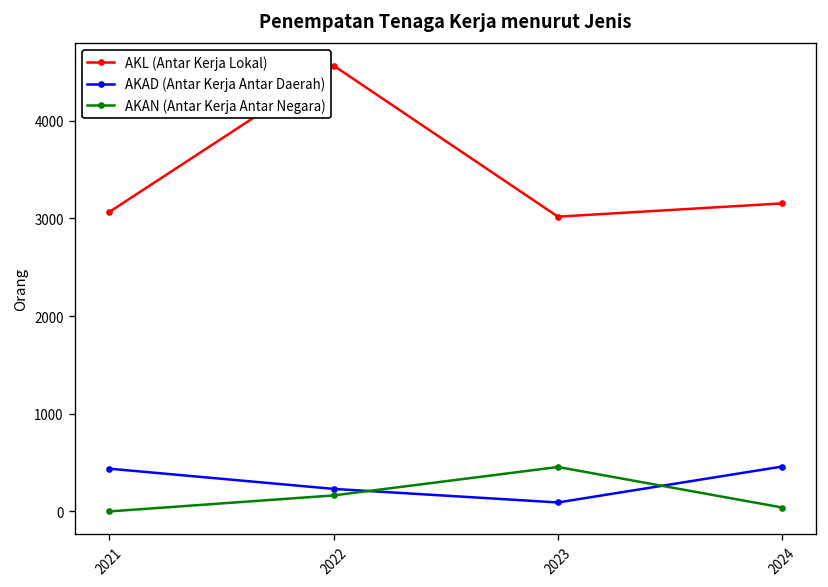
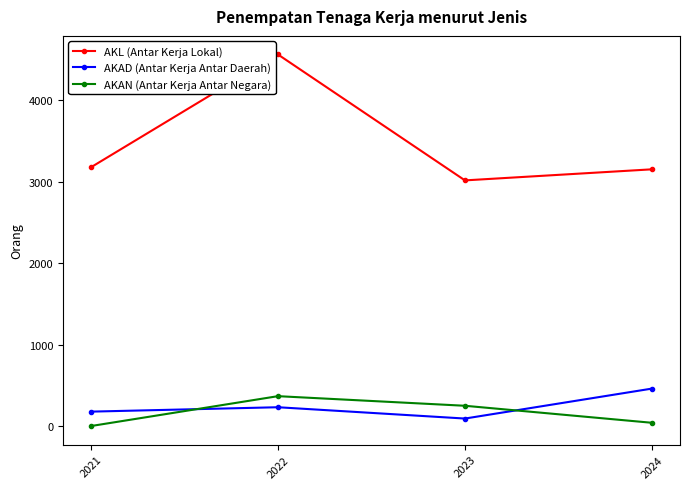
AKL (Antar Kerja Lokal), 2021: 3100 -> 3200
AKAD (Antar Kerja Antar Daerah), 2021: 400 -> 200
AKAN (Antar Kerja Antar Negara), 2022: 200 -> 400
AKAN (Antar Kerja Antar Negara), 2023: 500 -> 200
